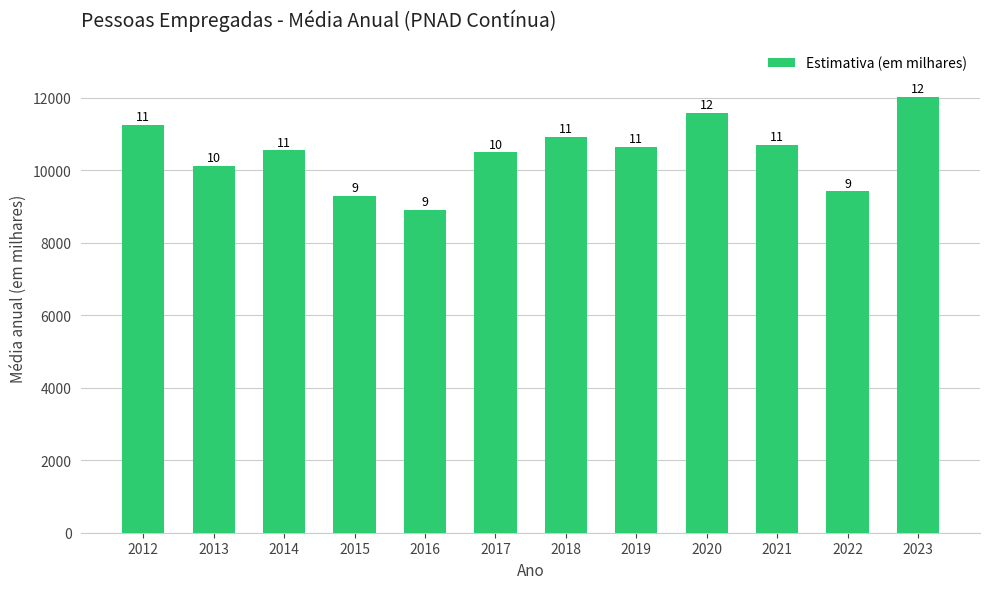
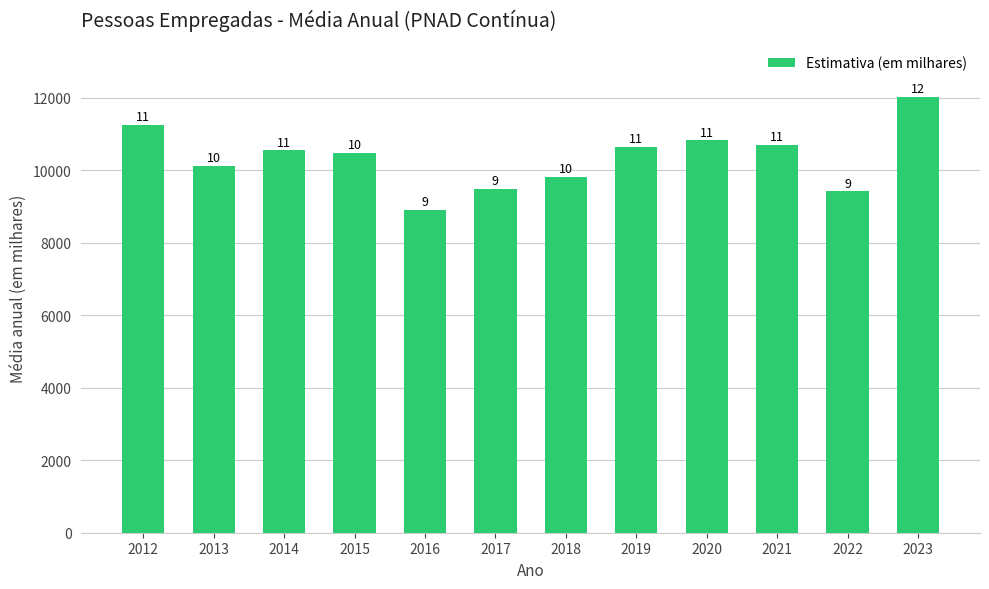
2015: 9 -> 10
2017: 10 -> 9
2018: 11 -> 10
2020: 12 -> 11
